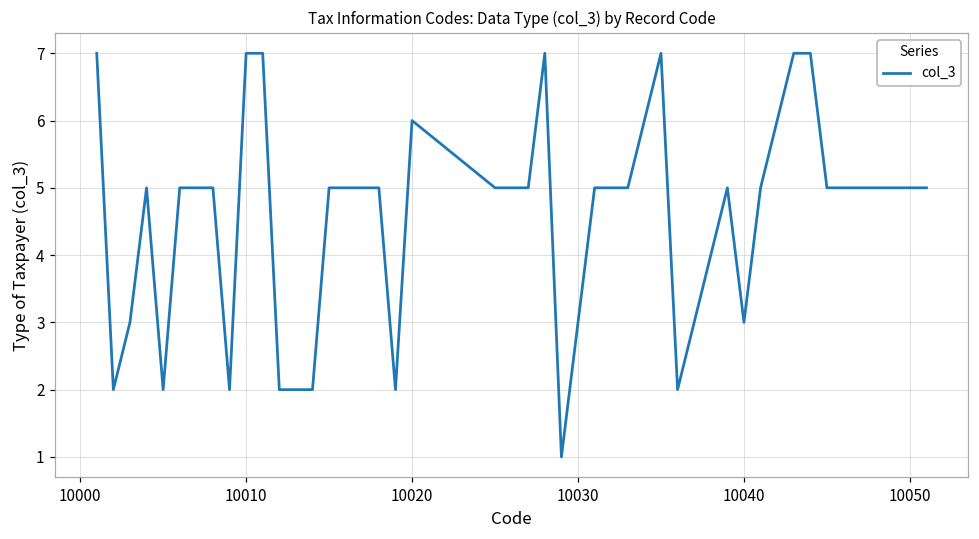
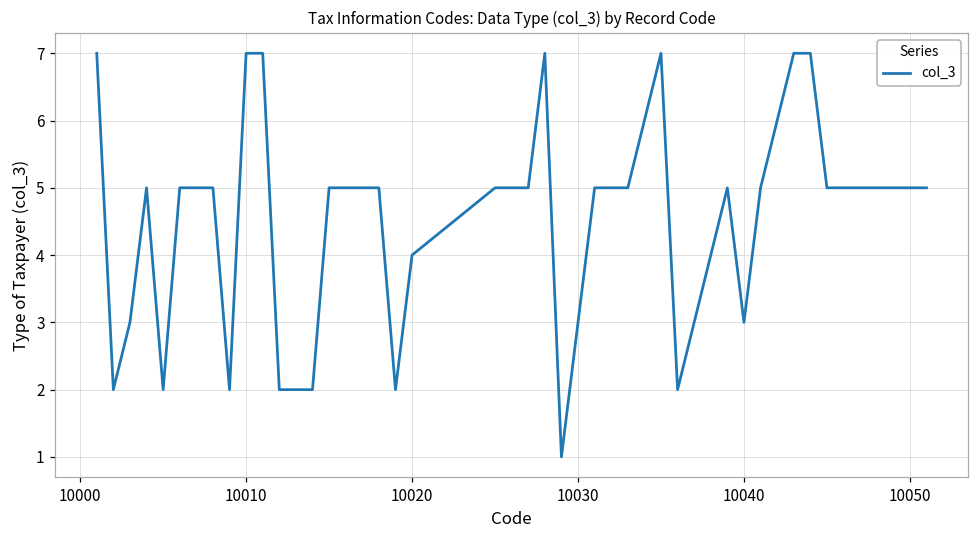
10020: 6 -> 4
